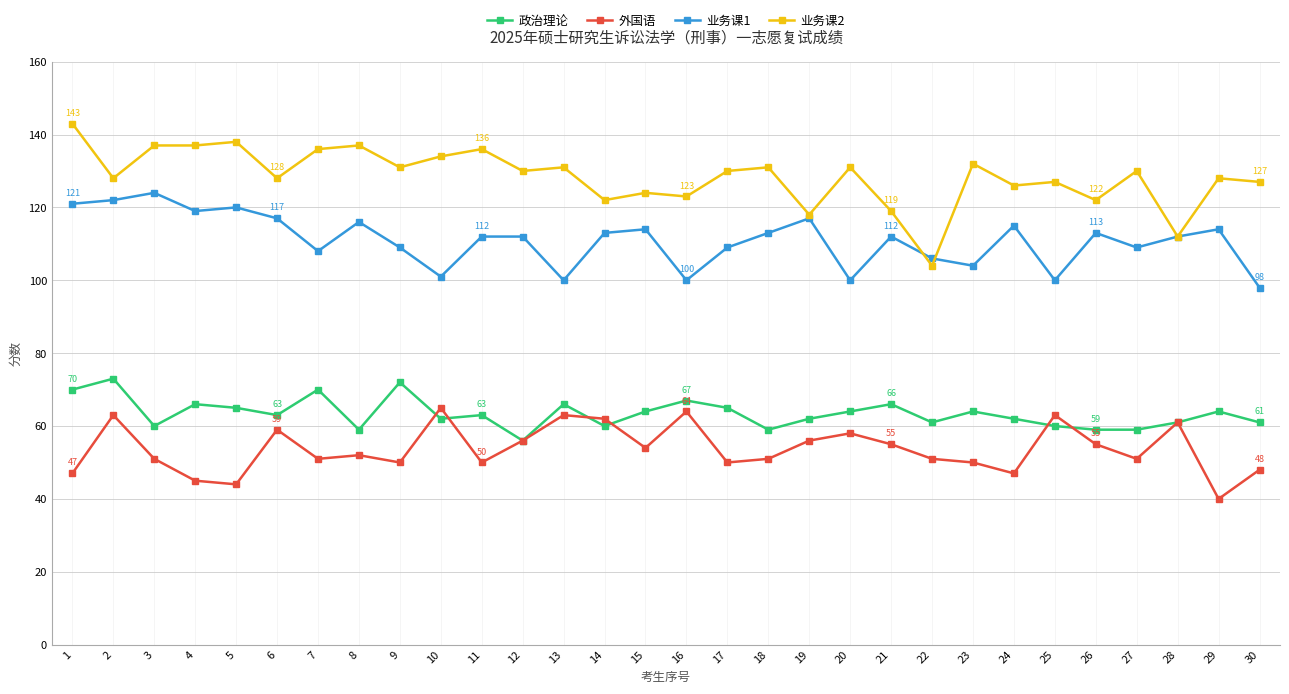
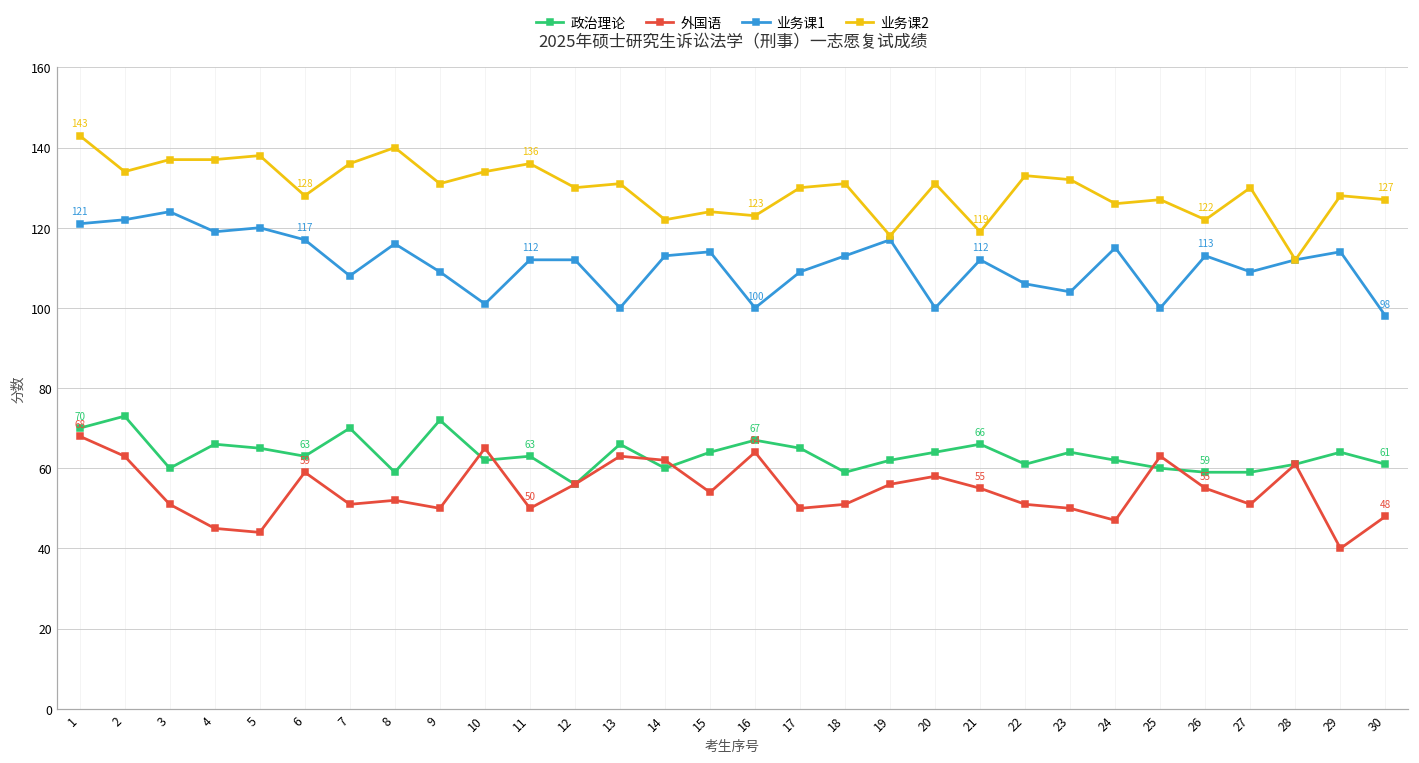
外国语, 1: 47 -> 68
业务课2, 2: 128 -> 134
业务课2, 8: 137 -> 140
业务课2, 22: 104 -> 133
